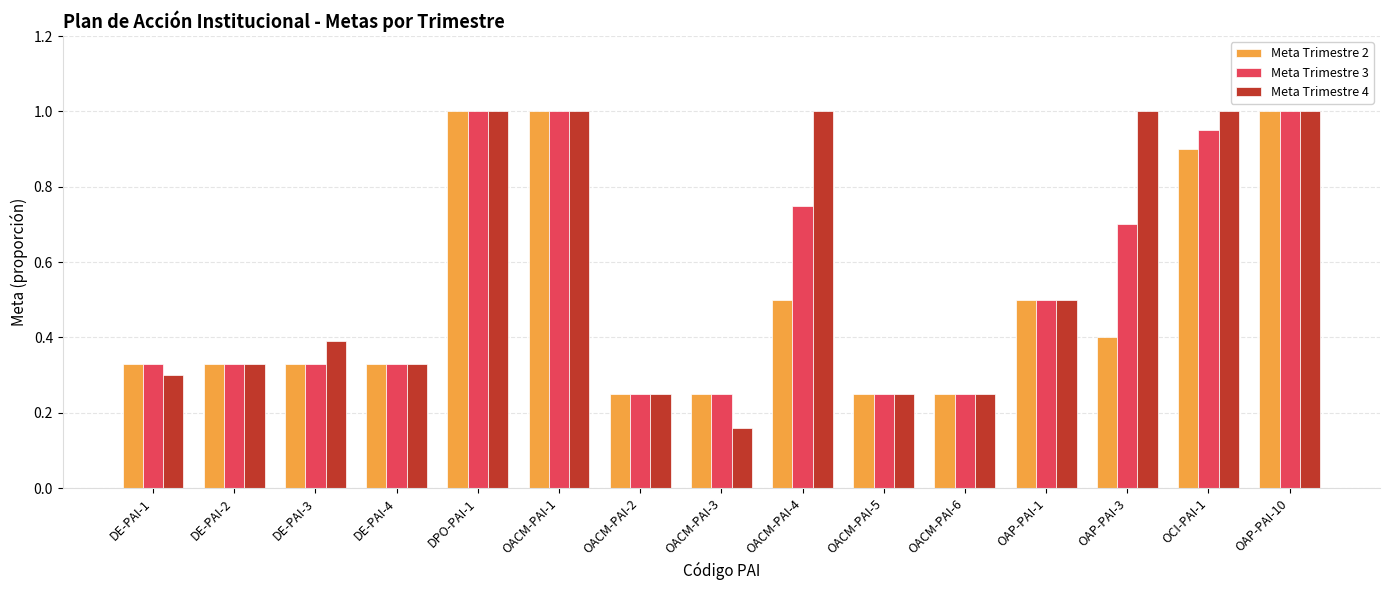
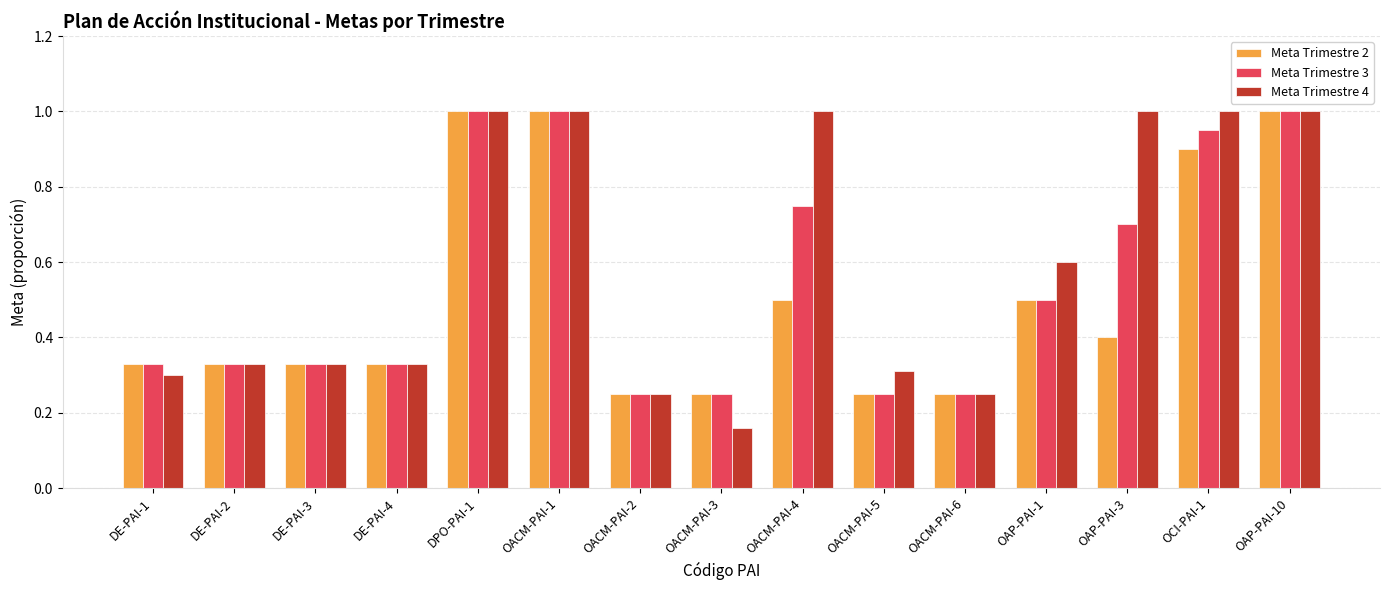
Meta Trimestre 4, DE-PAI-3: 0.39 -> 0.33
Meta Trimestre 4, OACM-PAI-5: 0.25 -> 0.31
Meta Trimestre 4, OAP-PAI-1: 0.5 -> 0.6
